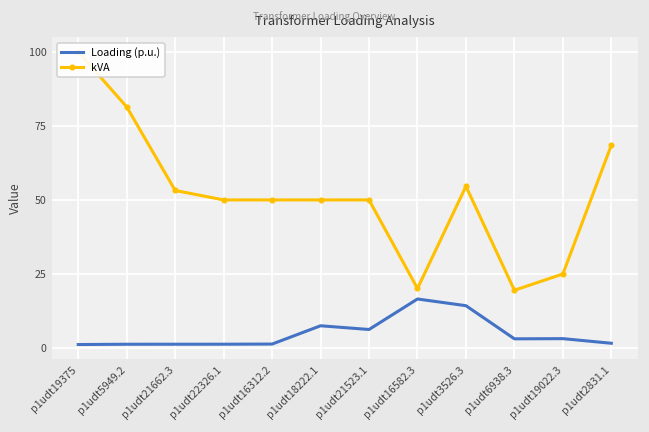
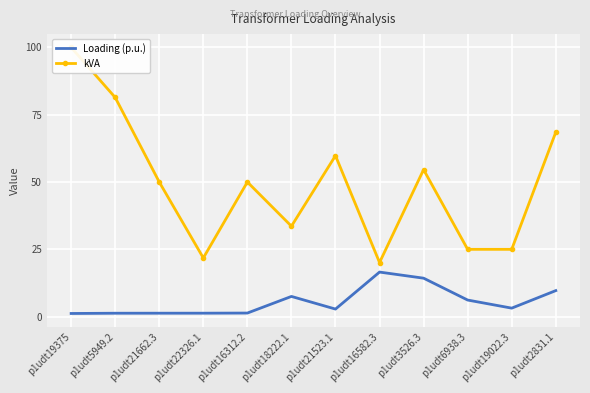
kVA, p1udt21662.3: 53 -> 50
kVA, p1udt22326.1: 50 -> 22
kVA, p1udt18222.1: 50 -> 34
Loading (p.u.), p1udt21523.1: 6 -> 3
kVA, p1udt21523.1: 50 -> 60
Loading (p.u.), p1udt6938.3: 3 -> 6
kVA, p1udt6938.3: 20 -> 25
Loading (p.u.), p1udt2831.1: 2 -> 10
